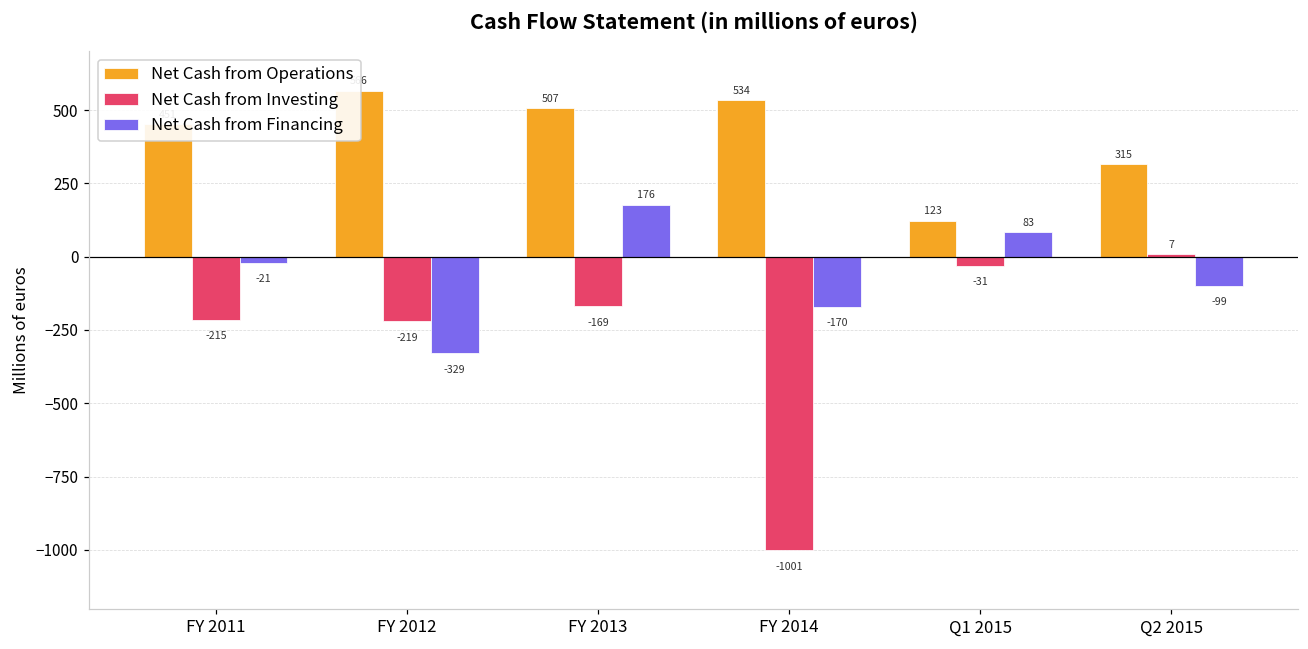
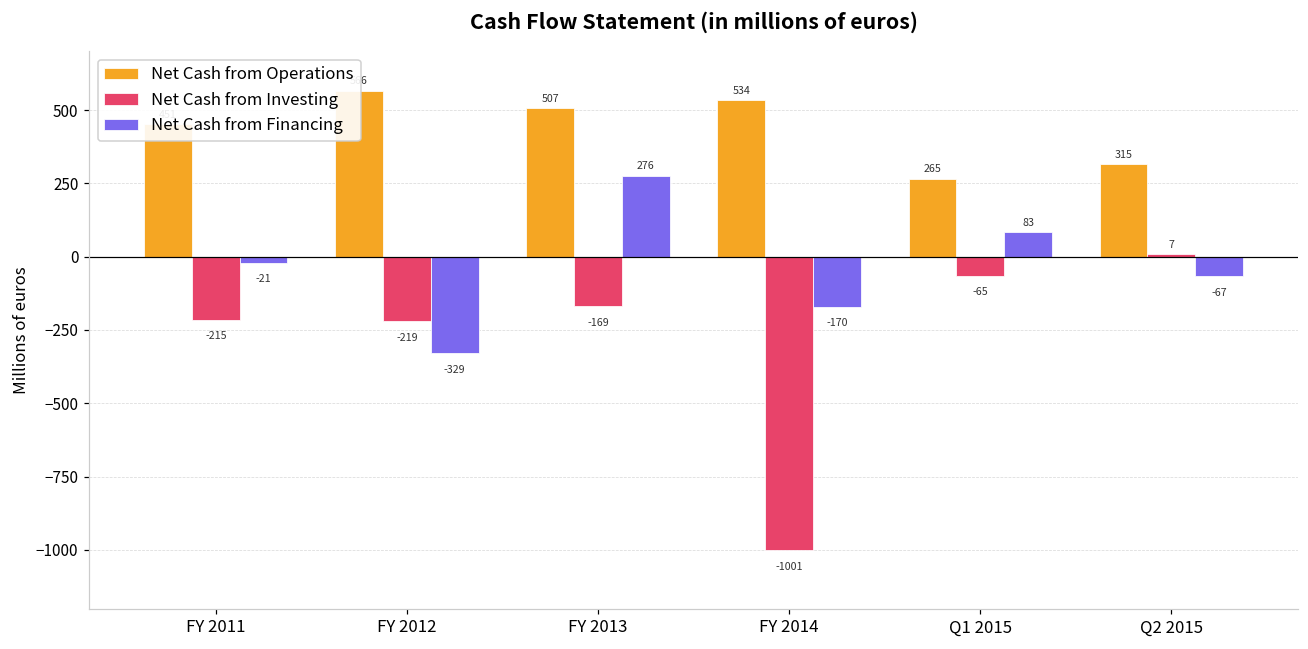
Net Cash from Financing, FY 2013: 176 -> 276
Net Cash from Operations, Q1 2015: 123 -> 265
Net Cash from Investing, Q1 2015: -31 -> -65
Net Cash from Financing, Q2 2015: -99 -> -67
